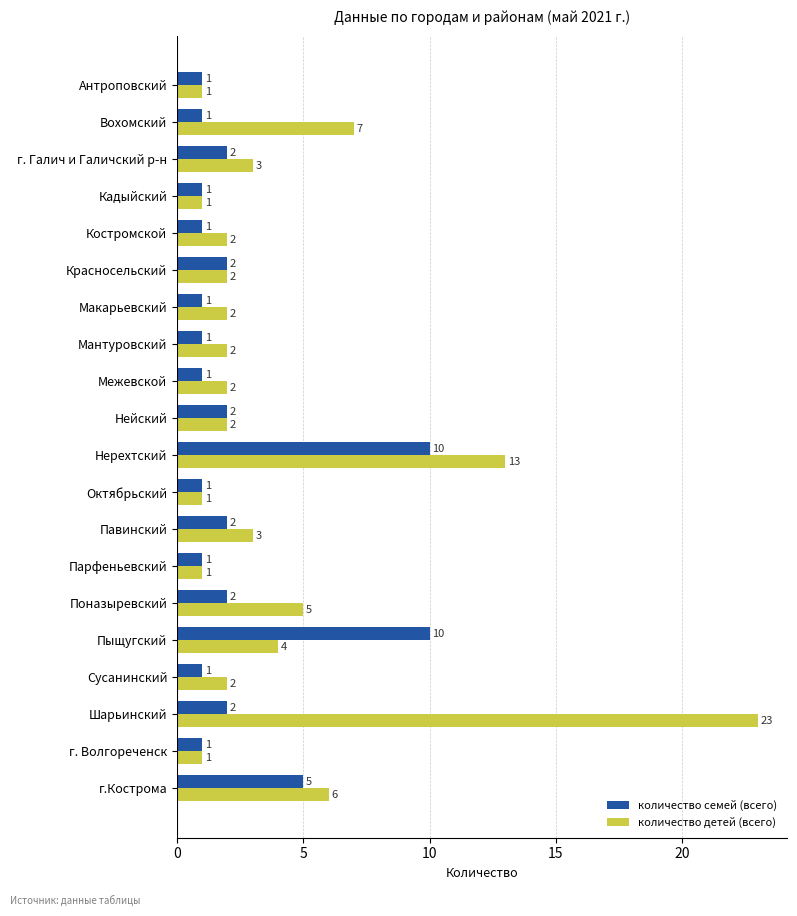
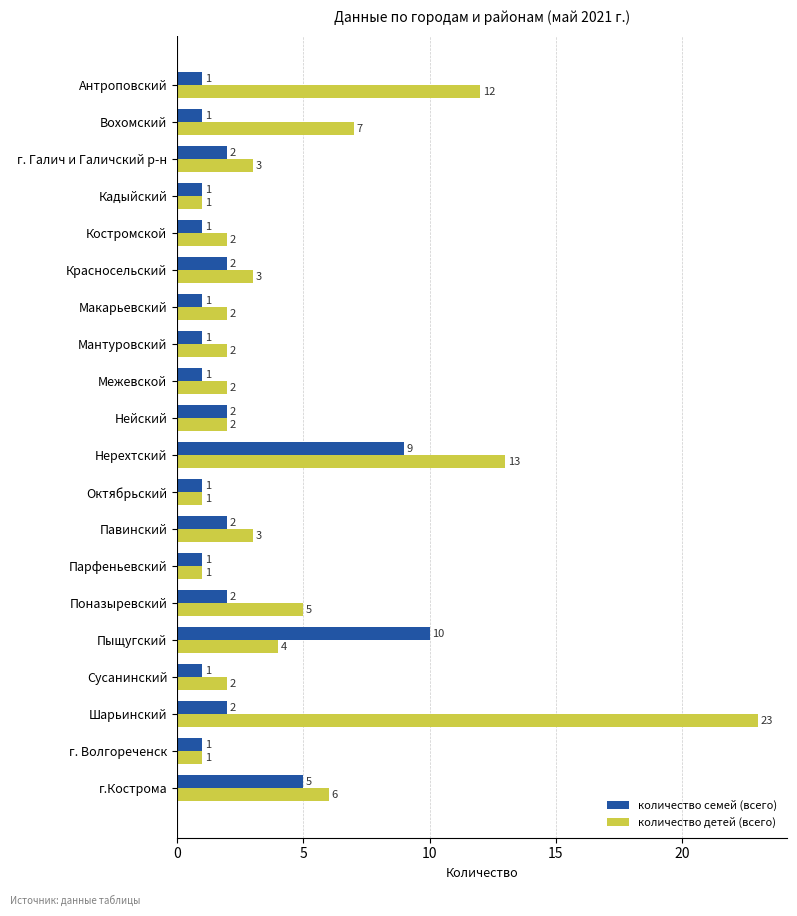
количество детей (всего), Антроповский: 1 -> 12
количество детей (всего), Красносельский: 2 -> 3
количество семей (всего), Нерехтский: 10 -> 9
